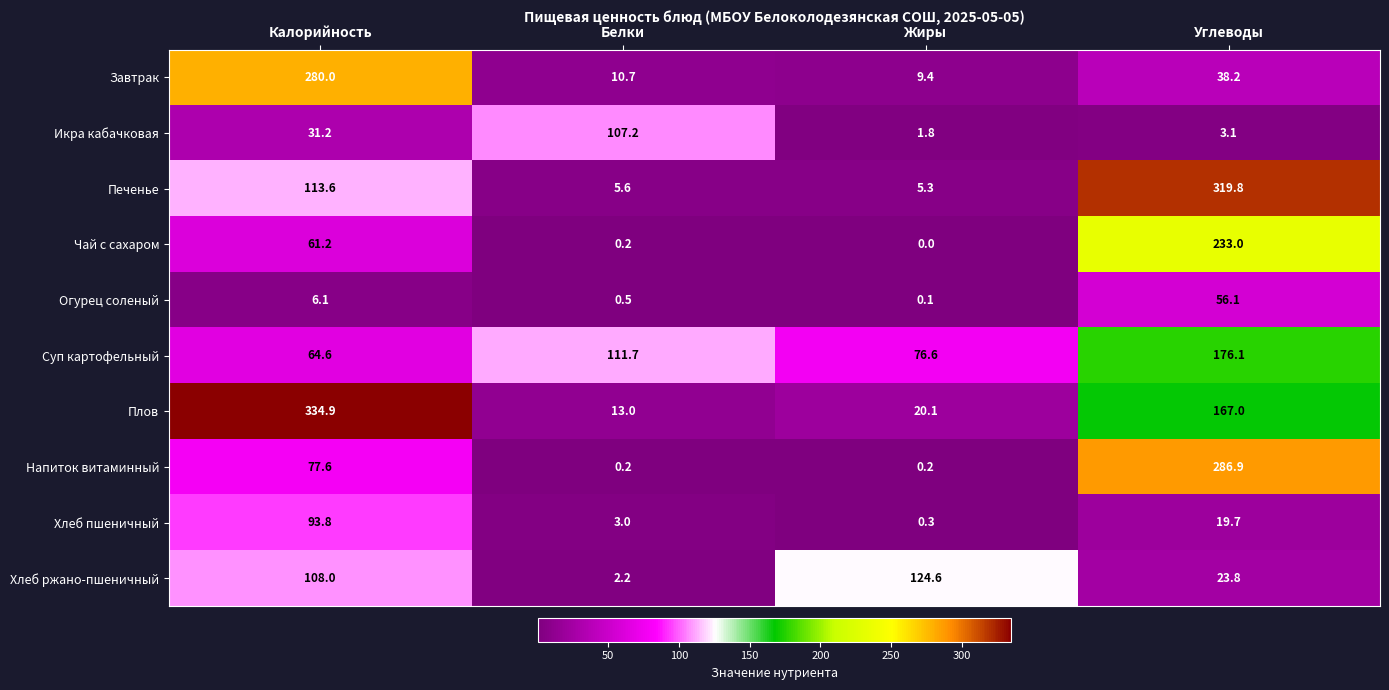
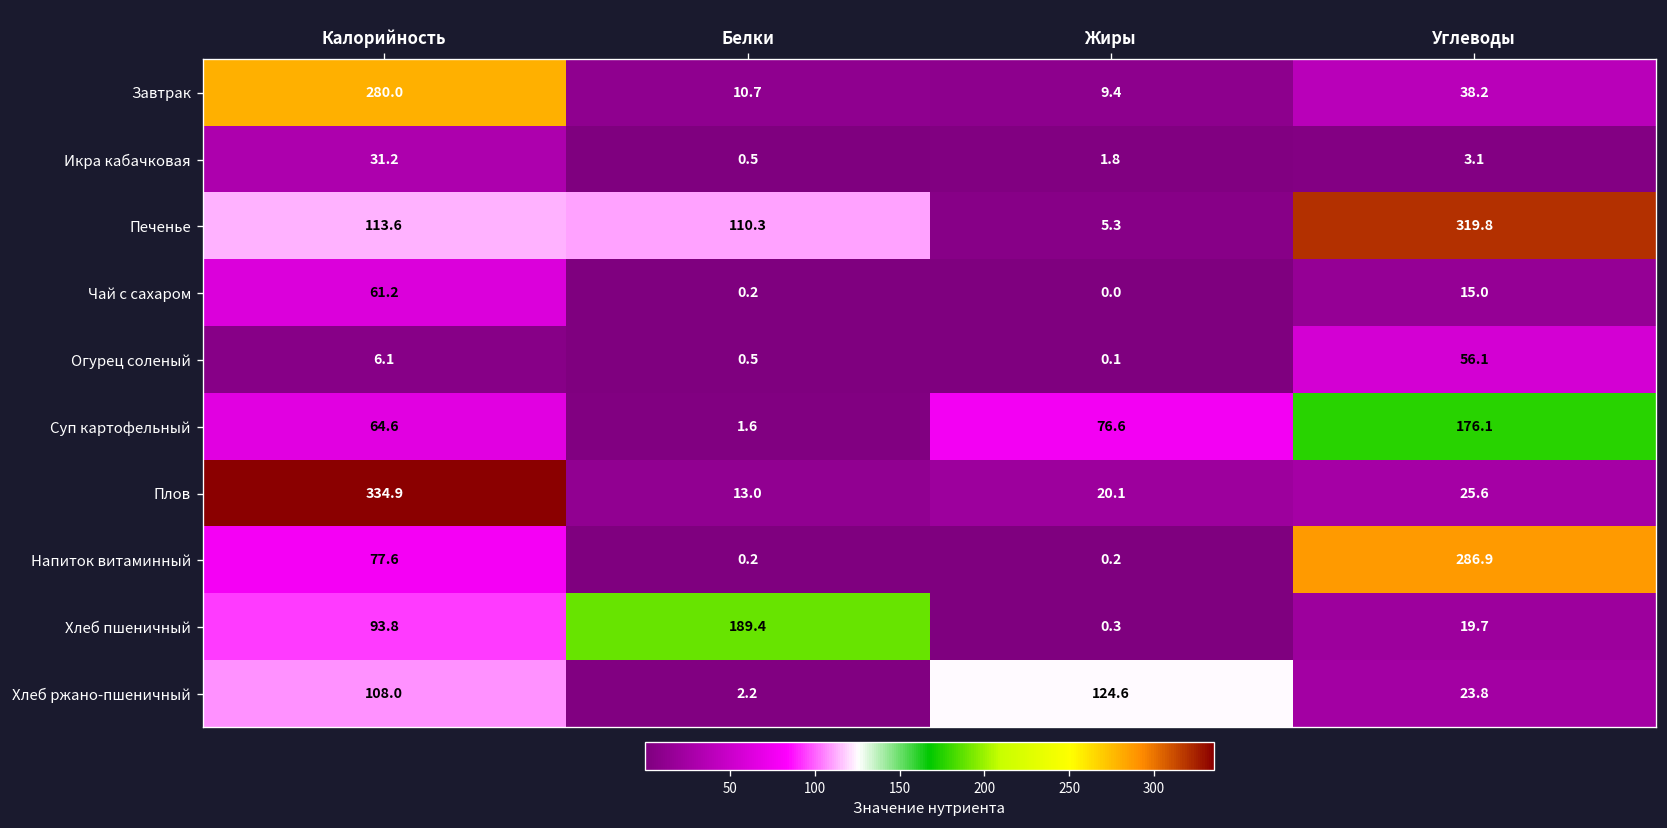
Икра кабачковая, Белки: 107.2 -> 0.5
Печенье, Белки: 5.6 -> 110.3
Чай с сахаром, Углеводы: 233.0 -> 15.0
Суп картофельный, Белки: 111.7 -> 1.6
Плов, Углеводы: 167.0 -> 25.6
Хлеб пшеничный, Белки: 3.0 -> 189.4
